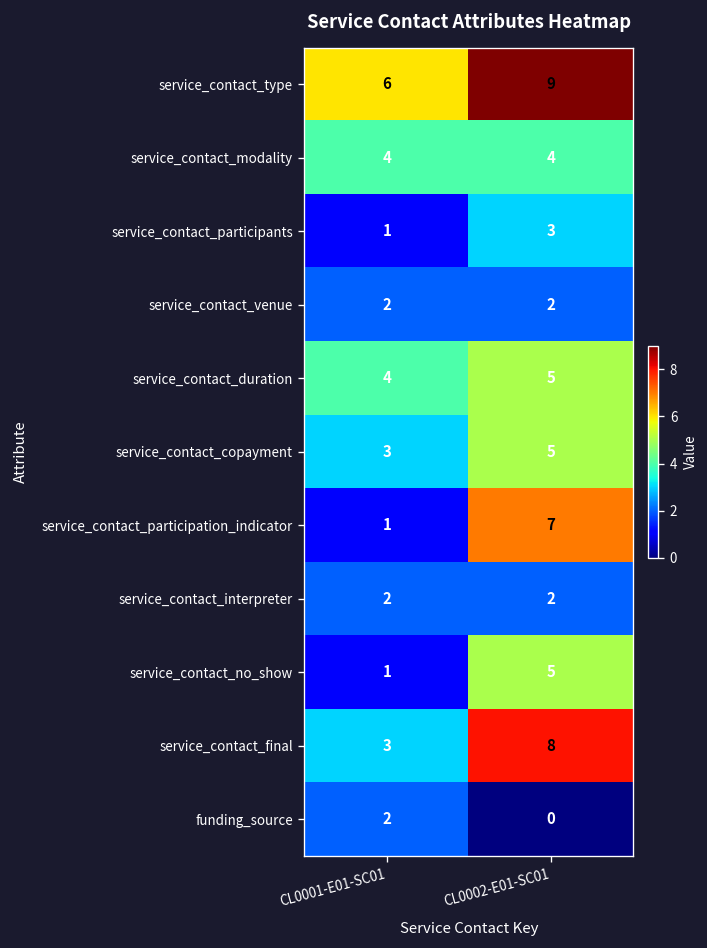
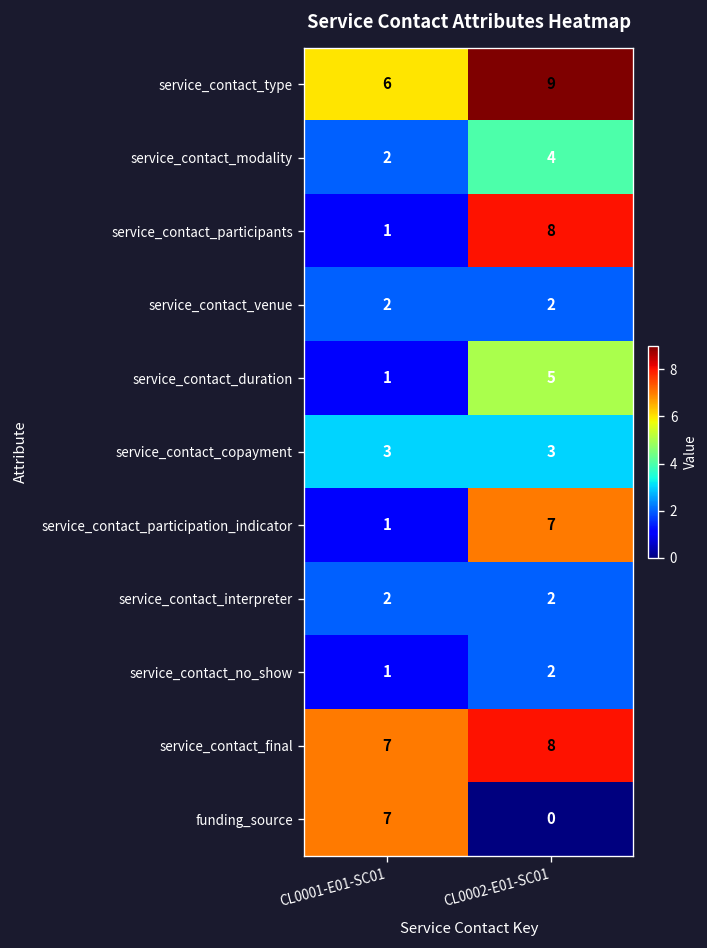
service_contact_modality, CL0001-E01-SC01: 4 -> 2
service_contact_participants, CL0002-E01-SC01: 3 -> 8
service_contact_duration, CL0001-E01-SC01: 4 -> 1
service_contact_copayment, CL0002-E01-SC01: 5 -> 3
service_contact_no_show, CL0002-E01-SC01: 5 -> 2
service_contact_final, CL0001-E01-SC01: 3 -> 7
funding_source, CL0001-E01-SC01: 2 -> 7
